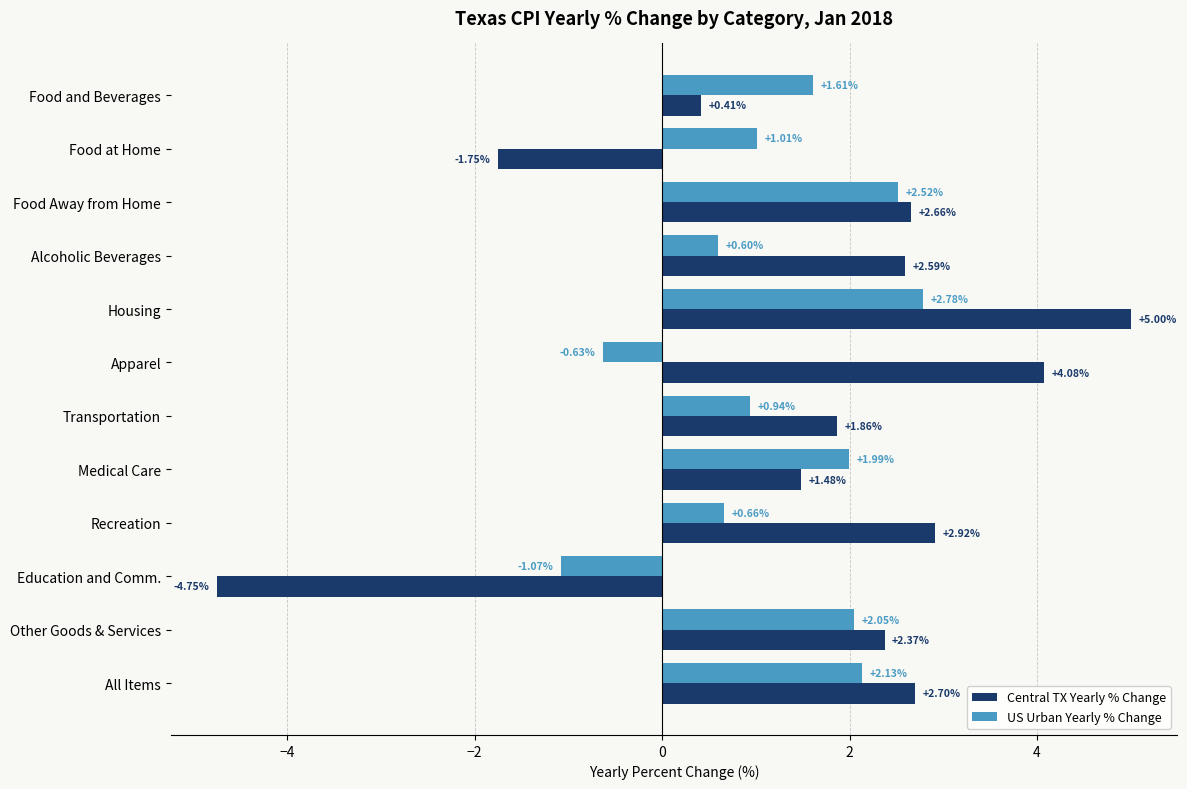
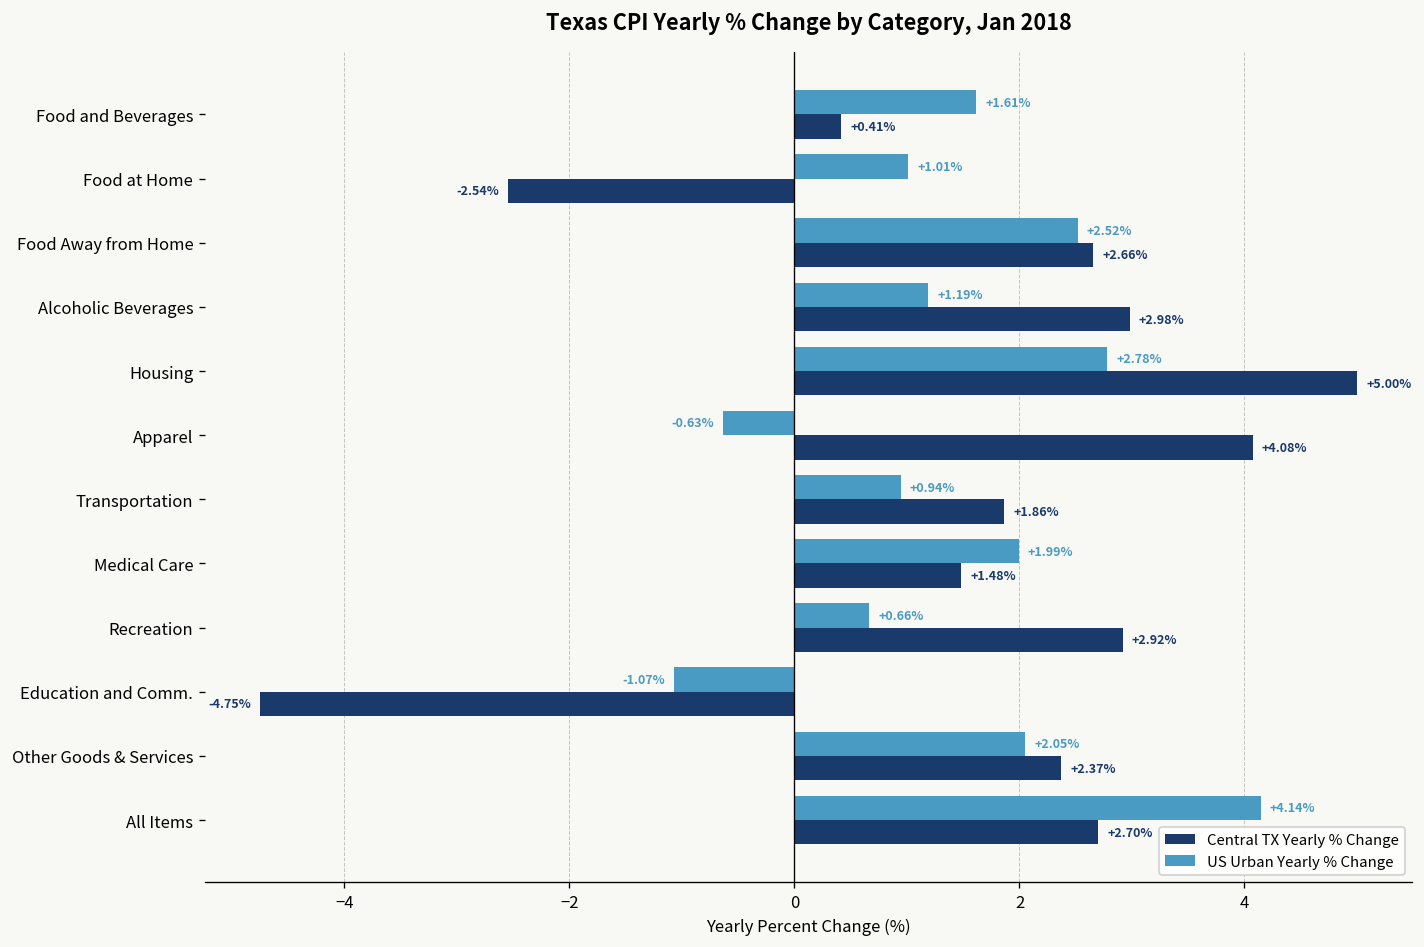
Central TX Yearly % Change, Food at Home: -1.75% -> -2.54%
US Urban Yearly % Change, Alcoholic Beverages: +0.60% -> +1.19%
Central TX Yearly % Change, Alcoholic Beverages: +2.59% -> +2.98%
US Urban Yearly % Change, All Items: +2.13% -> +4.14%
